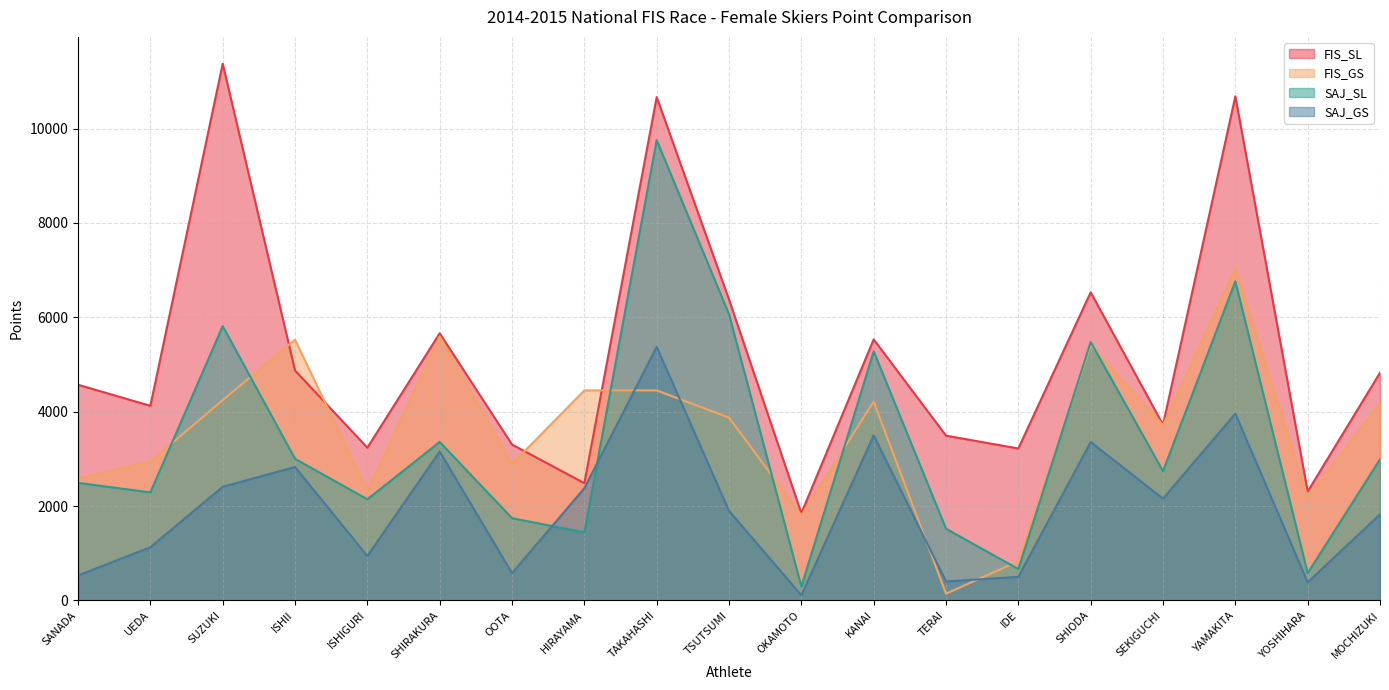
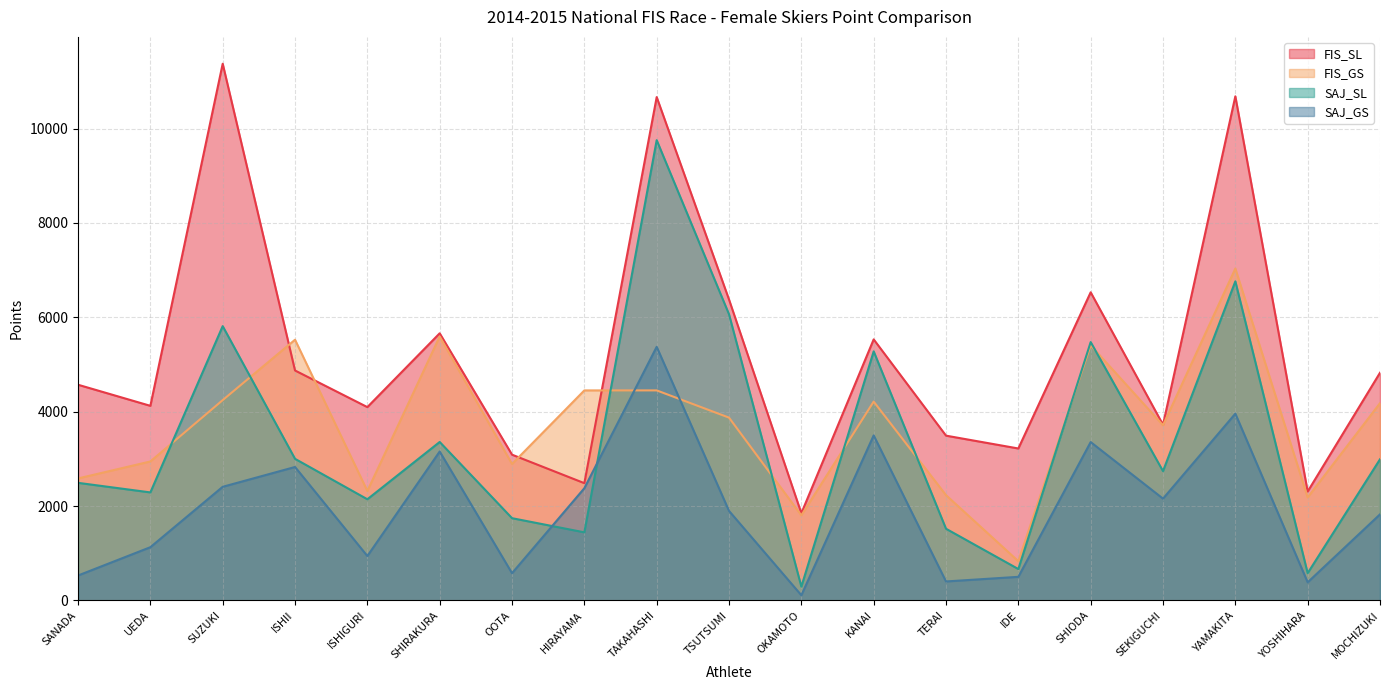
FIS_SL, ISHIGURI: 3200 -> 4100
FIS_SL, OOTA: 3300 -> 3100
FIS_GS, TERAI: 100 -> 2200
